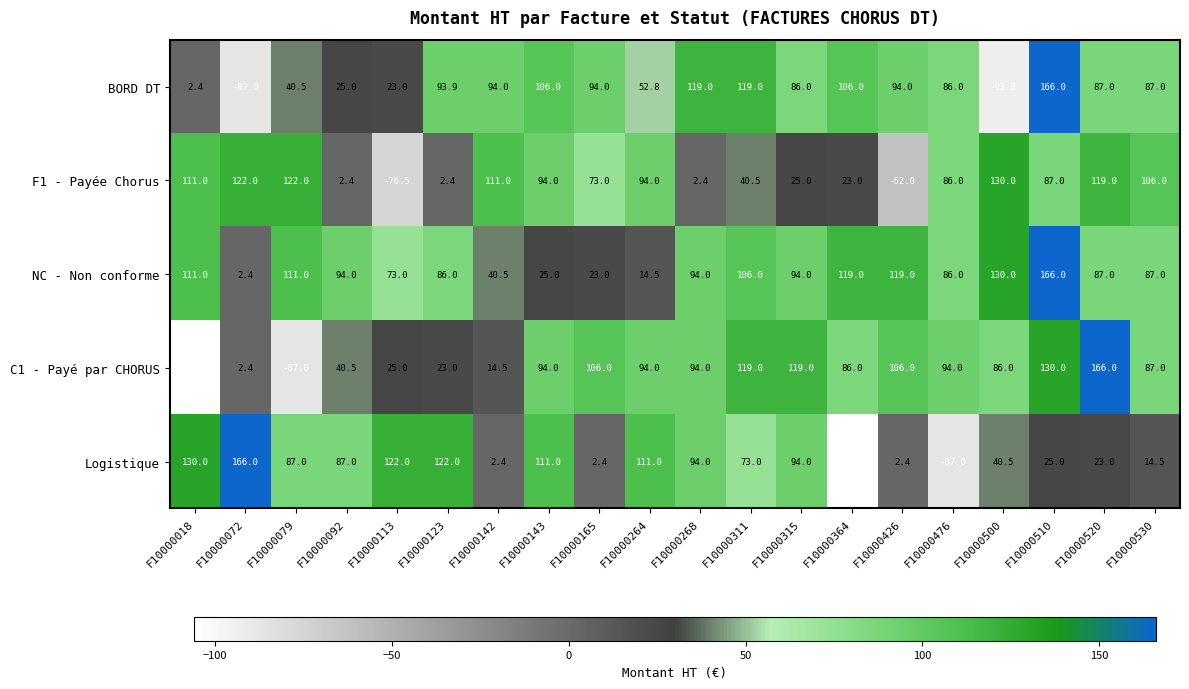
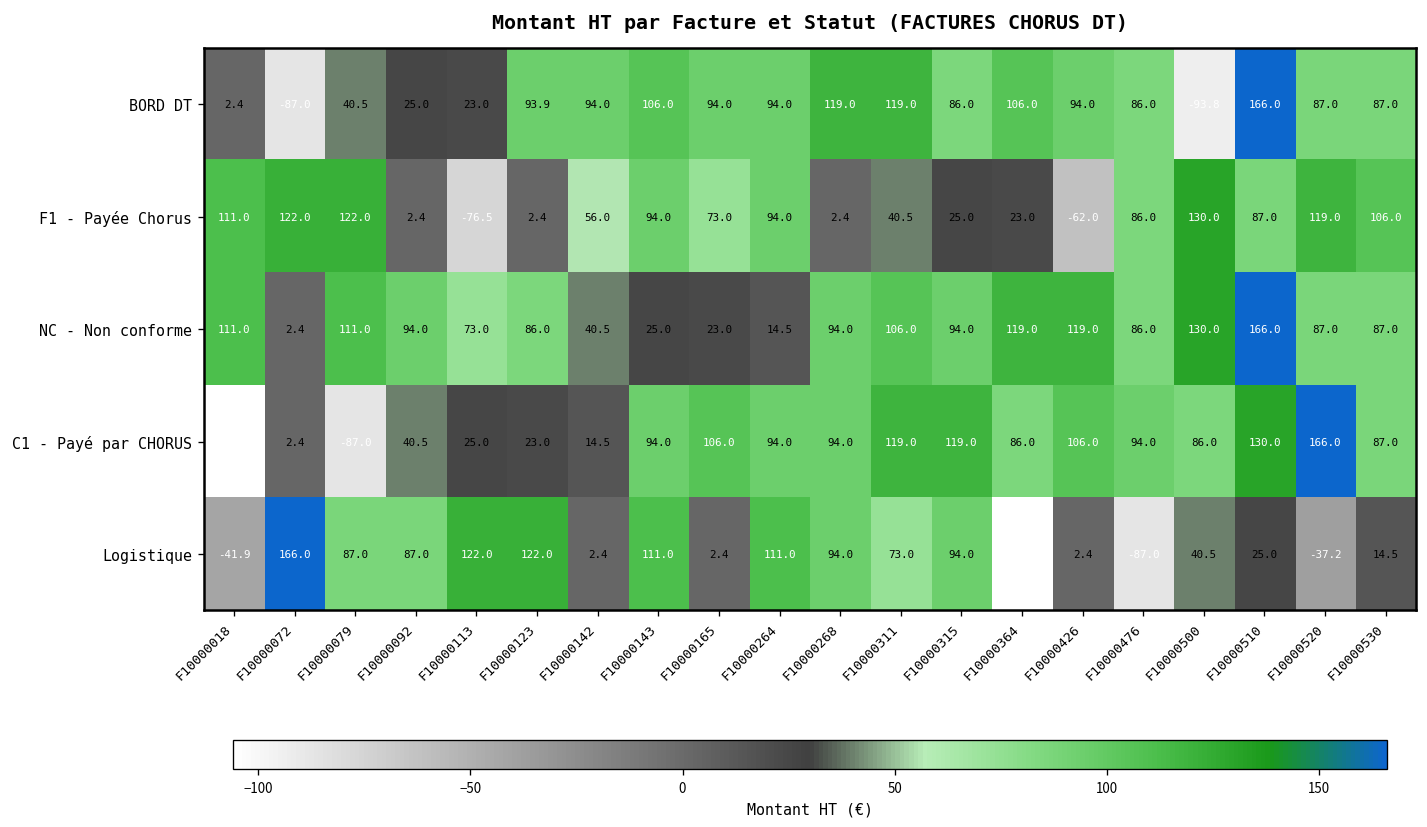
BORD DT, F10000264: 52.8 -> 94.0
F1 - Payée Chorus, F10000142: 111.0 -> 56.0
Logistique, F10000018: 130.0 -> -41.9
Logistique, F10000520: 23.0 -> -37.2
